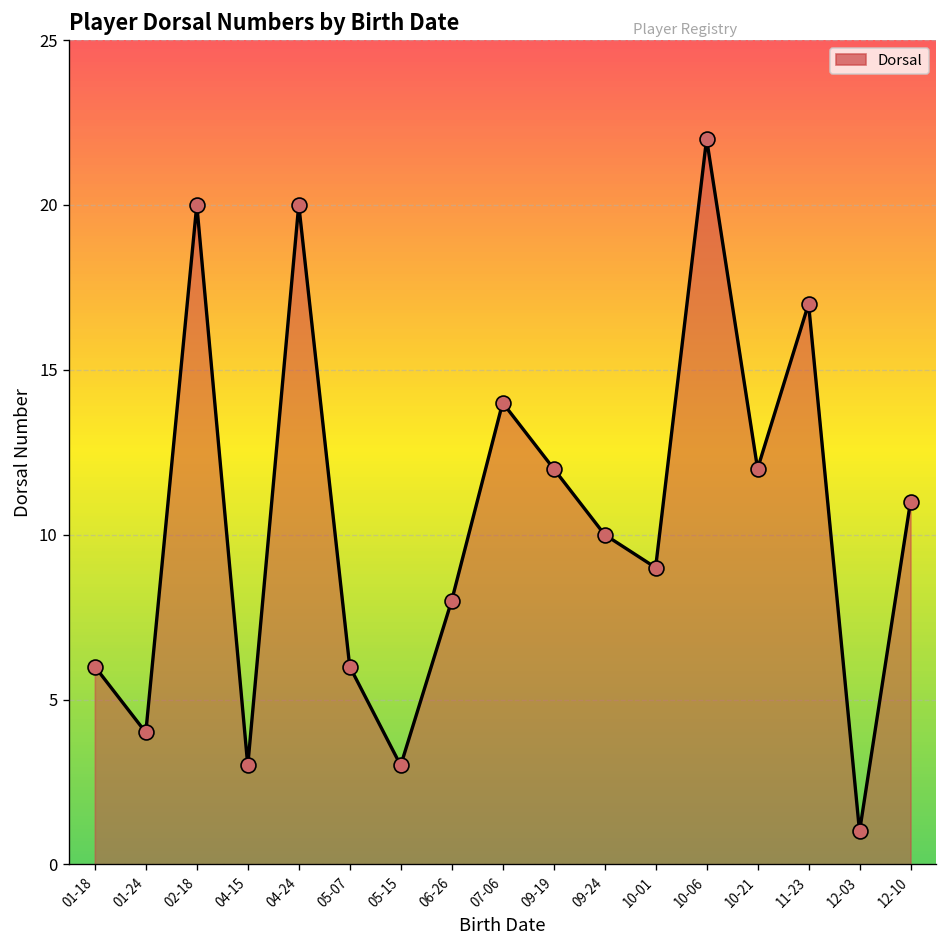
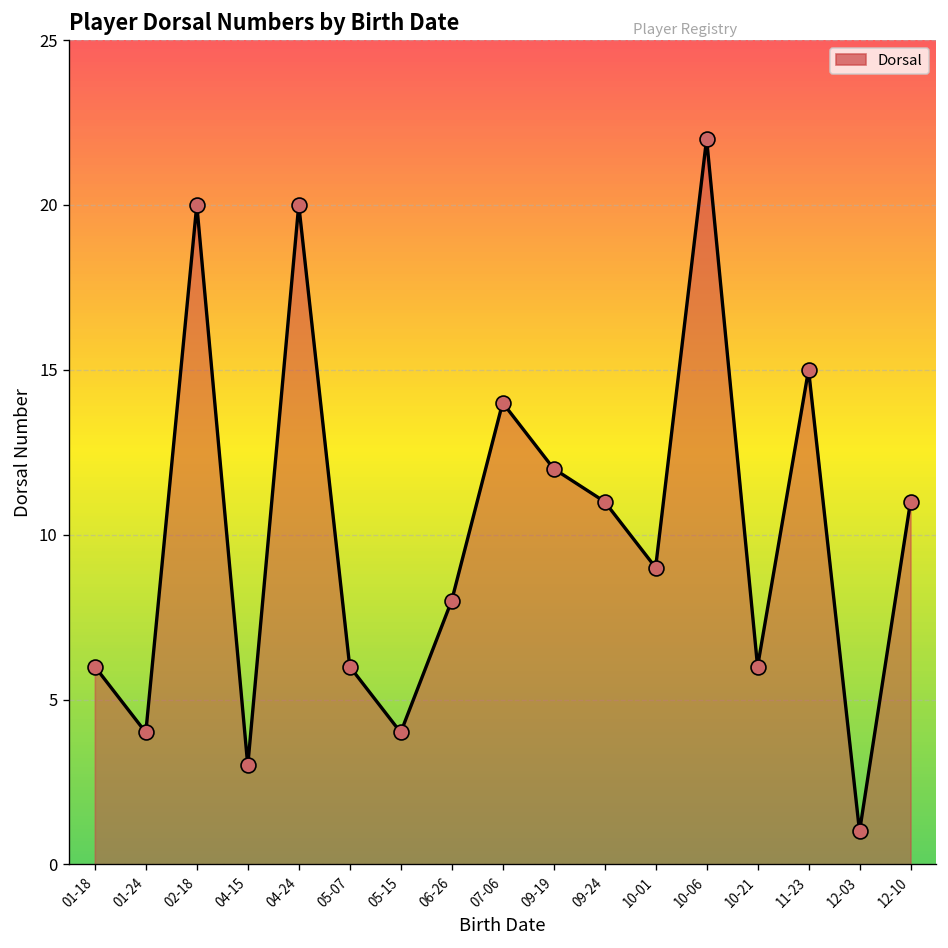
05-15: 3 -> 4
09-24: 10 -> 11
10-21: 12 -> 6
11-23: 17 -> 15
